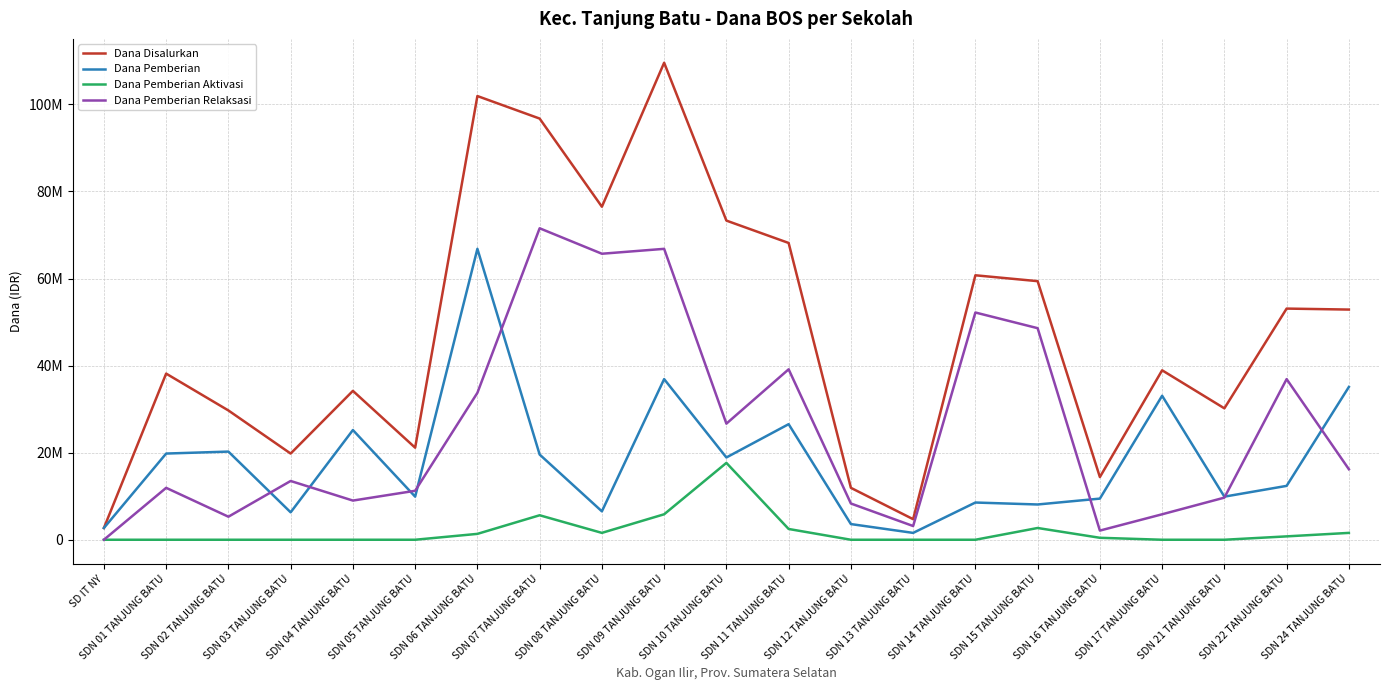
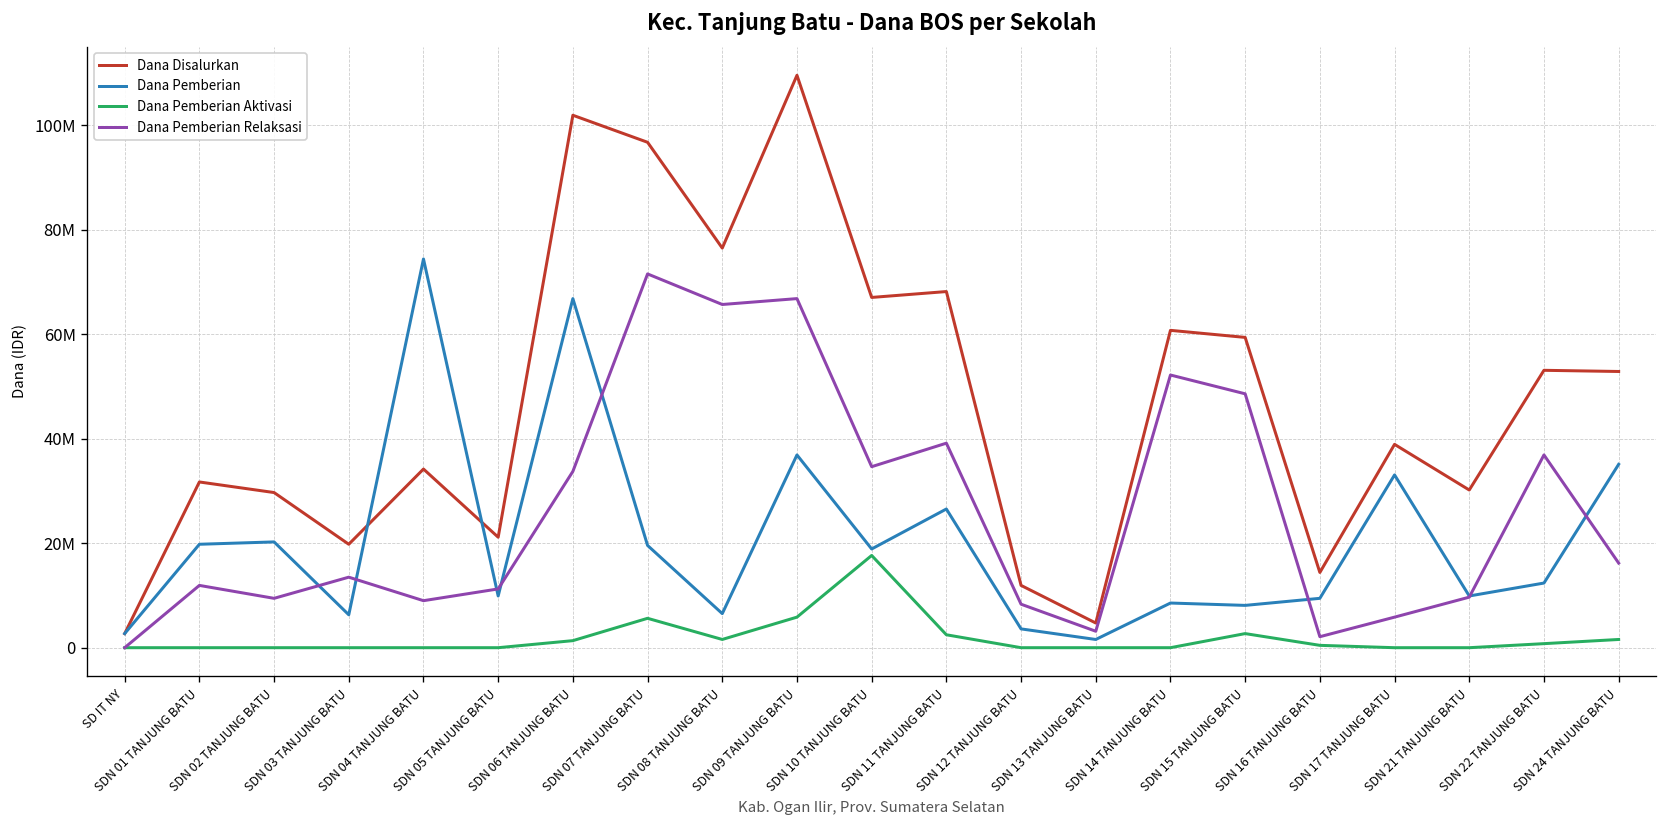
Dana Disalurkan, SDN 01 TANJUNG BATU: 38000000 -> 32000000
Dana Pemberian Relaksasi, SDN 02 TANJUNG BATU: 5000000 -> 9000000
Dana Pemberian, SDN 04 TANJUNG BATU: 25000000 -> 74000000
Dana Disalurkan, SDN 10 TANJUNG BATU: 73000000 -> 67000000
Dana Pemberian Relaksasi, SDN 10 TANJUNG BATU: 27000000 -> 35000000
